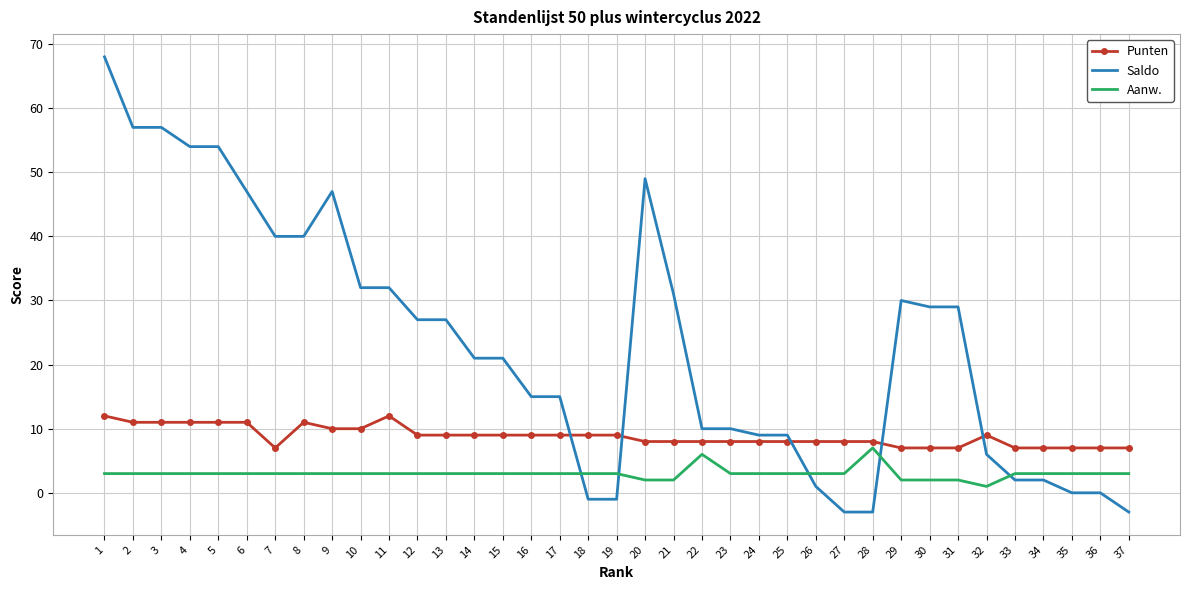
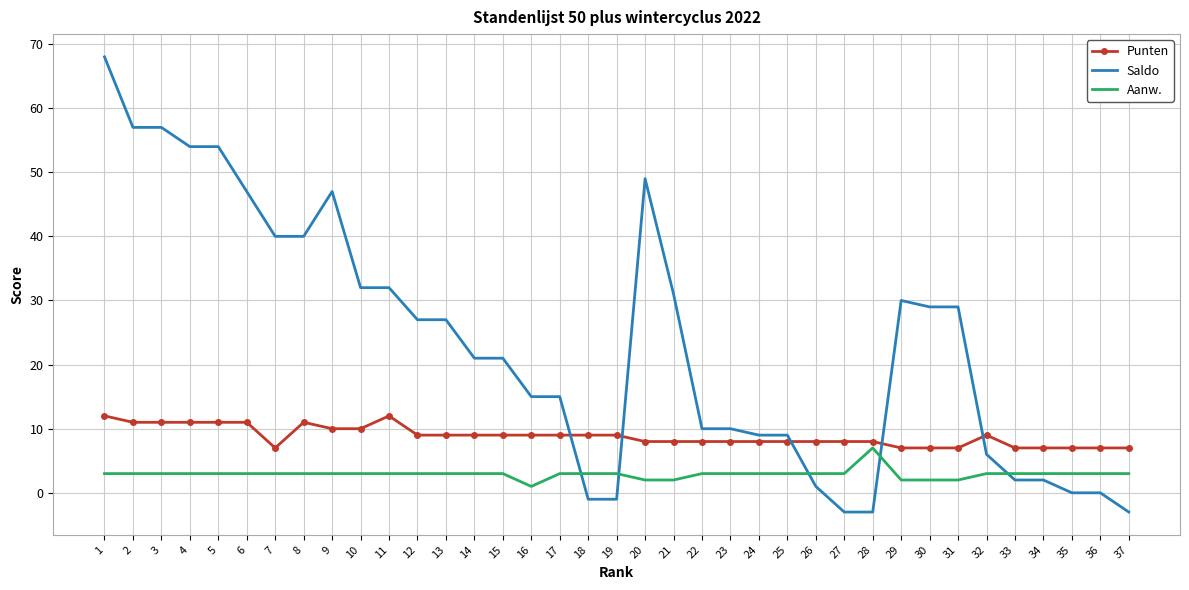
Aanw., 16: 3 -> 1
Aanw., 22: 6 -> 3
Aanw., 32: 1 -> 3
